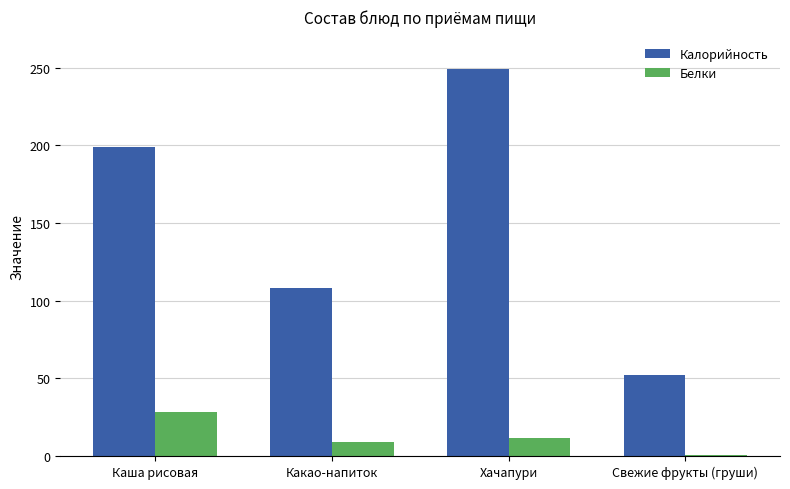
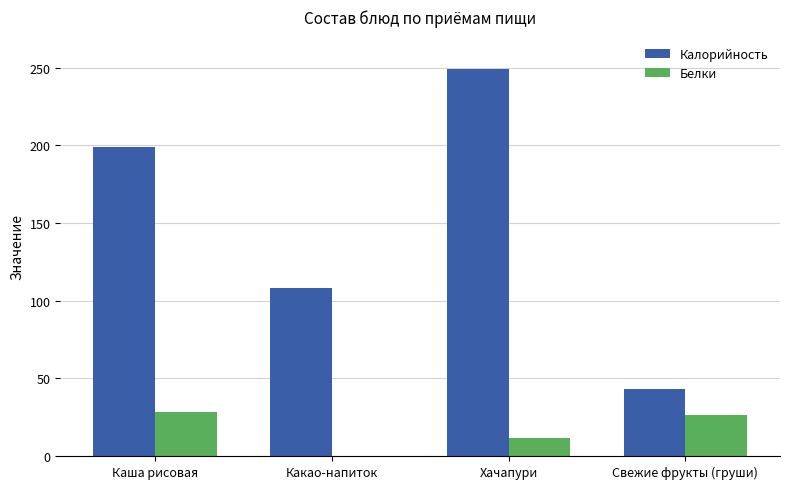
Белки, Какао-напиток: 9 -> 0
Калорийность, Свежие фрукты (груши): 52 -> 43
Белки, Свежие фрукты (груши): 1 -> 27
